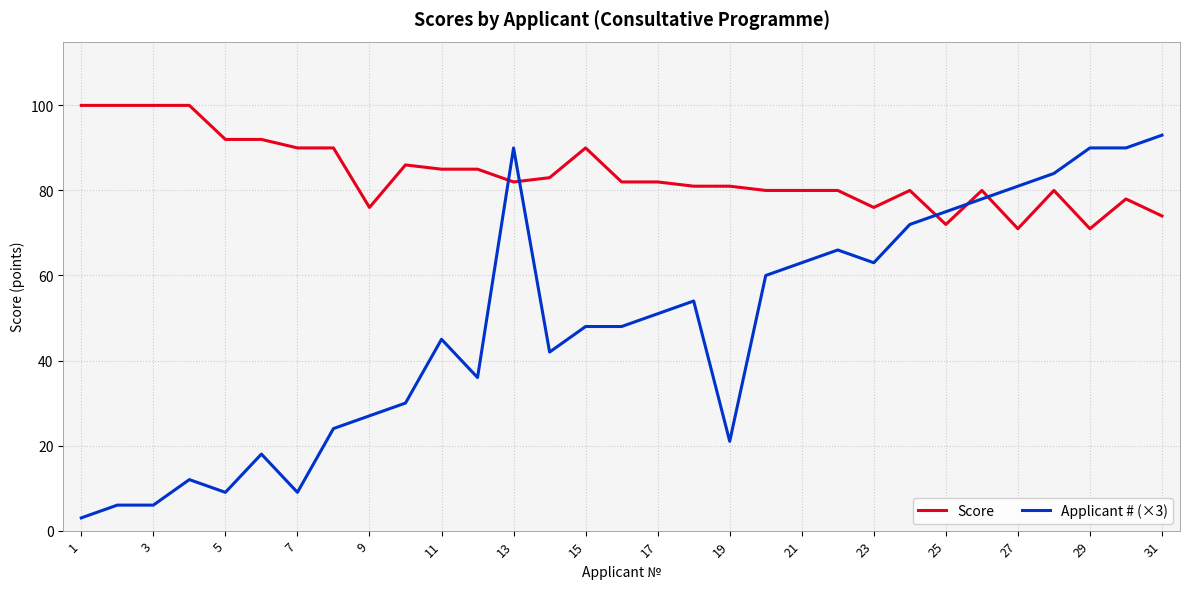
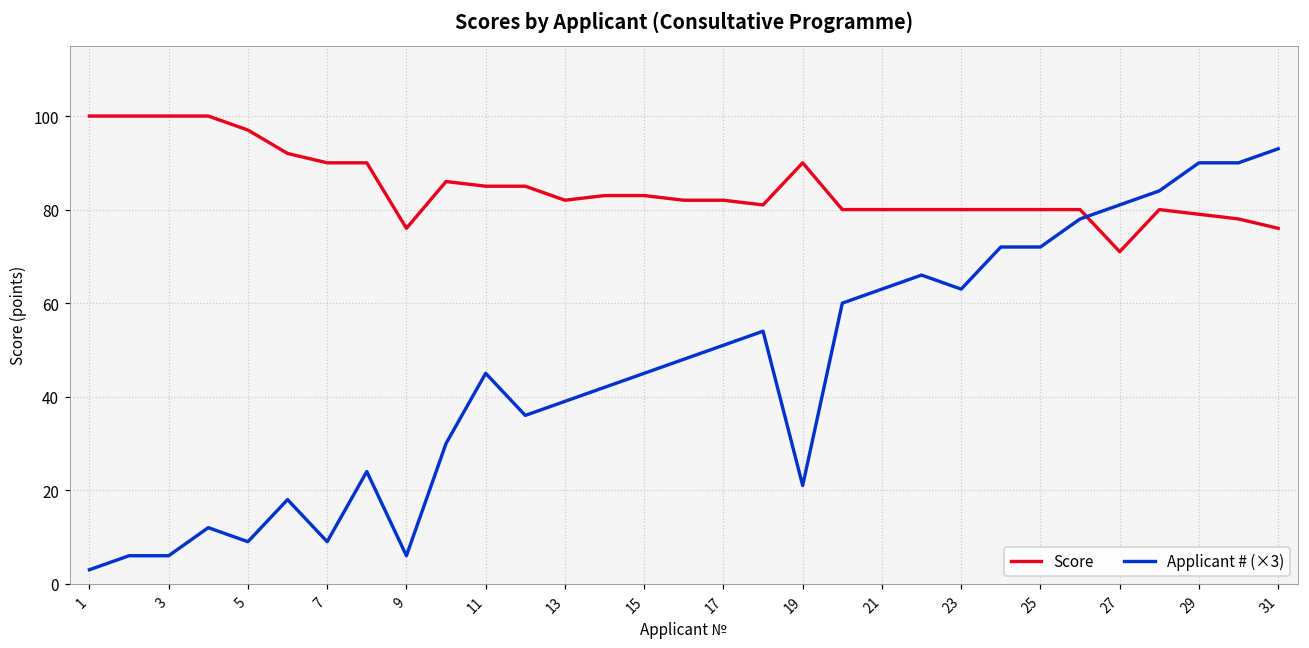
Score, 5: 92 -> 97
Applicant # (×3), 9: 27 -> 6
Applicant # (×3), 13: 90 -> 39
Score, 15: 90 -> 83
Applicant # (×3), 15: 48 -> 45
Score, 19: 81 -> 90
Score, 23: 76 -> 80
Score, 25: 72 -> 80
Applicant # (×3), 25: 75 -> 72
Score, 29: 71 -> 79
Score, 31: 74 -> 76
